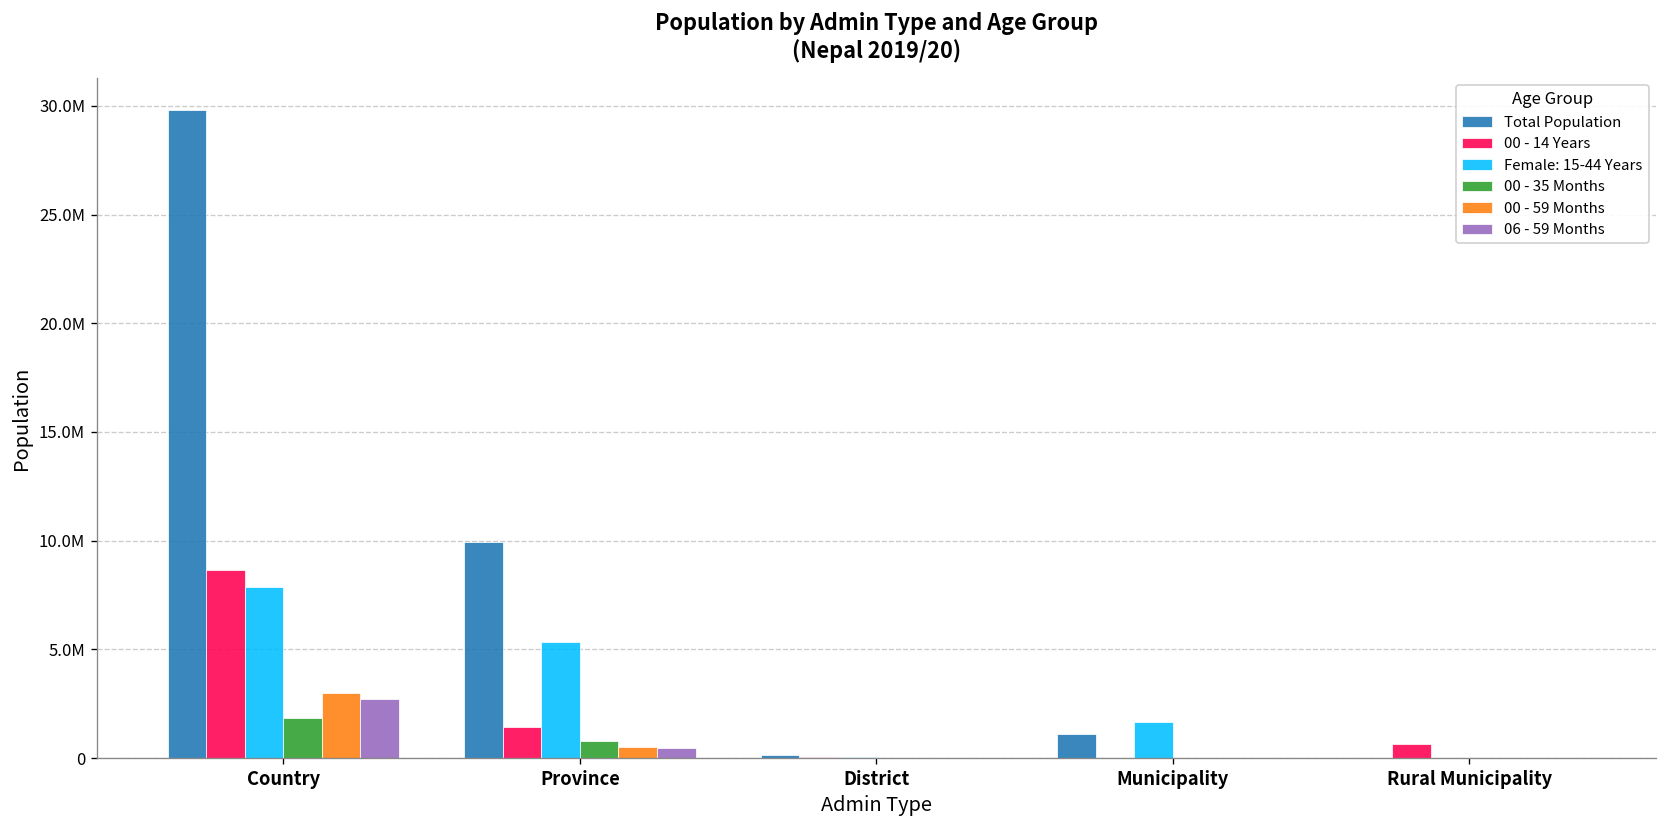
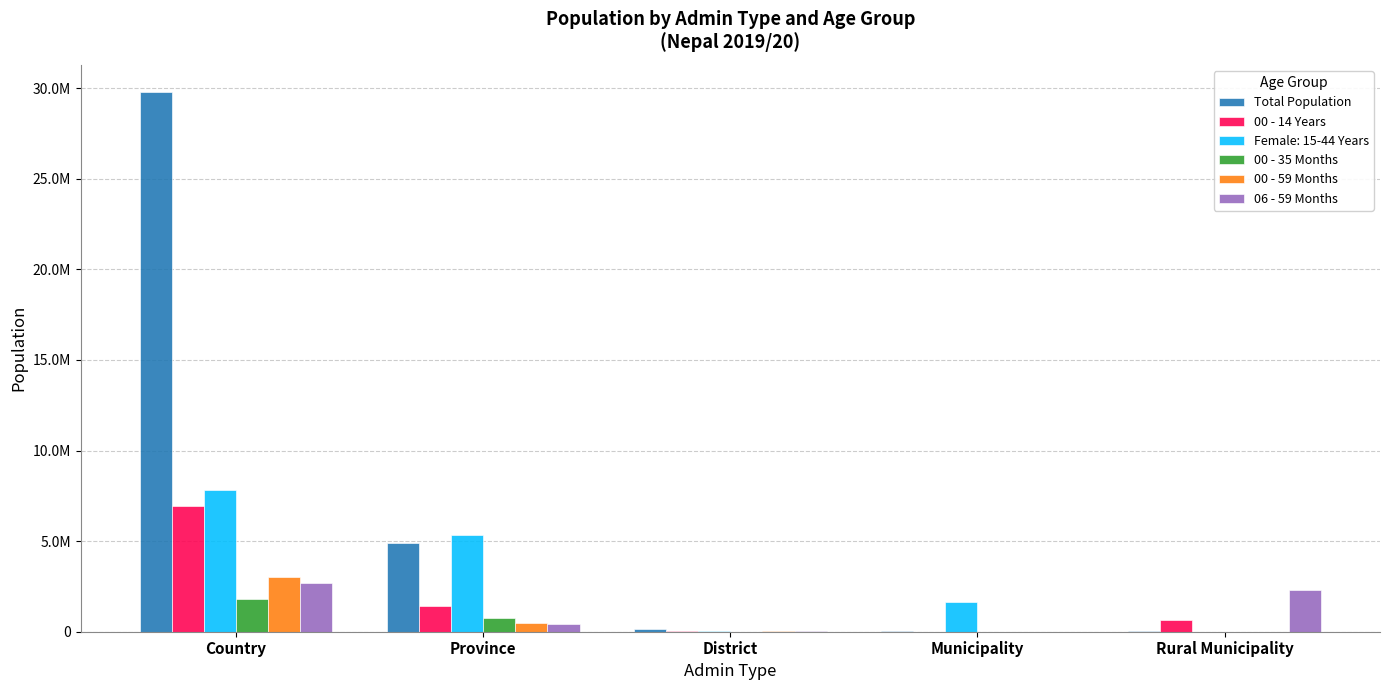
00 - 14 Years, Country: 8600000 -> 7000000
Total Population, Province: 9900000 -> 4900000
Total Population, Municipality: 1100000 -> 0
06 - 59 Months, Rural Municipality: 0 -> 2300000
